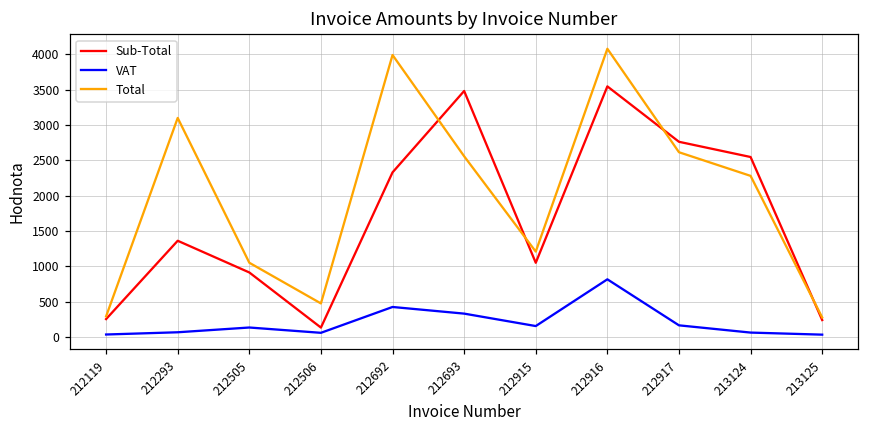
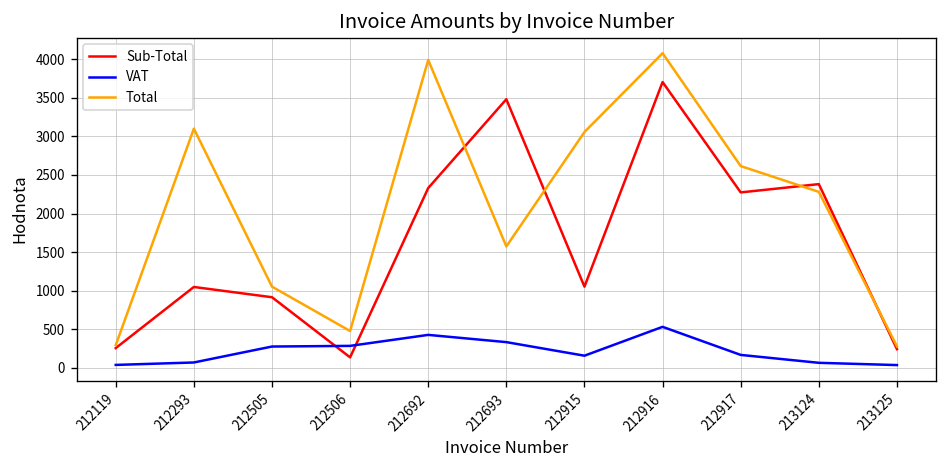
Sub-Total, 212293: 1400 -> 1000
VAT, 212505: 100 -> 300
VAT, 212506: 100 -> 300
Total, 212693: 2600 -> 1600
Total, 212915: 1200 -> 3100
Sub-Total, 212916: 3500 -> 3700
VAT, 212916: 800 -> 500
Sub-Total, 212917: 2800 -> 2300
Sub-Total, 213124: 2500 -> 2400
